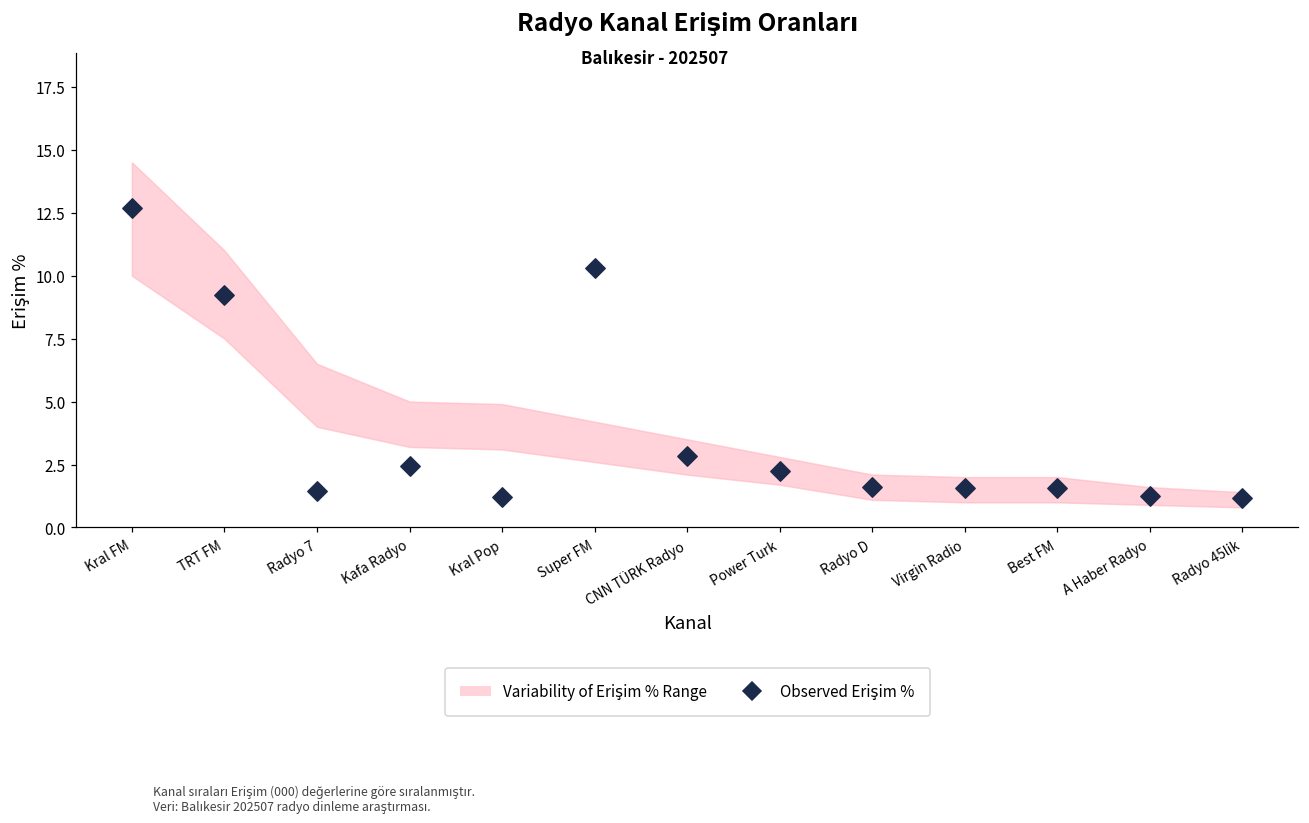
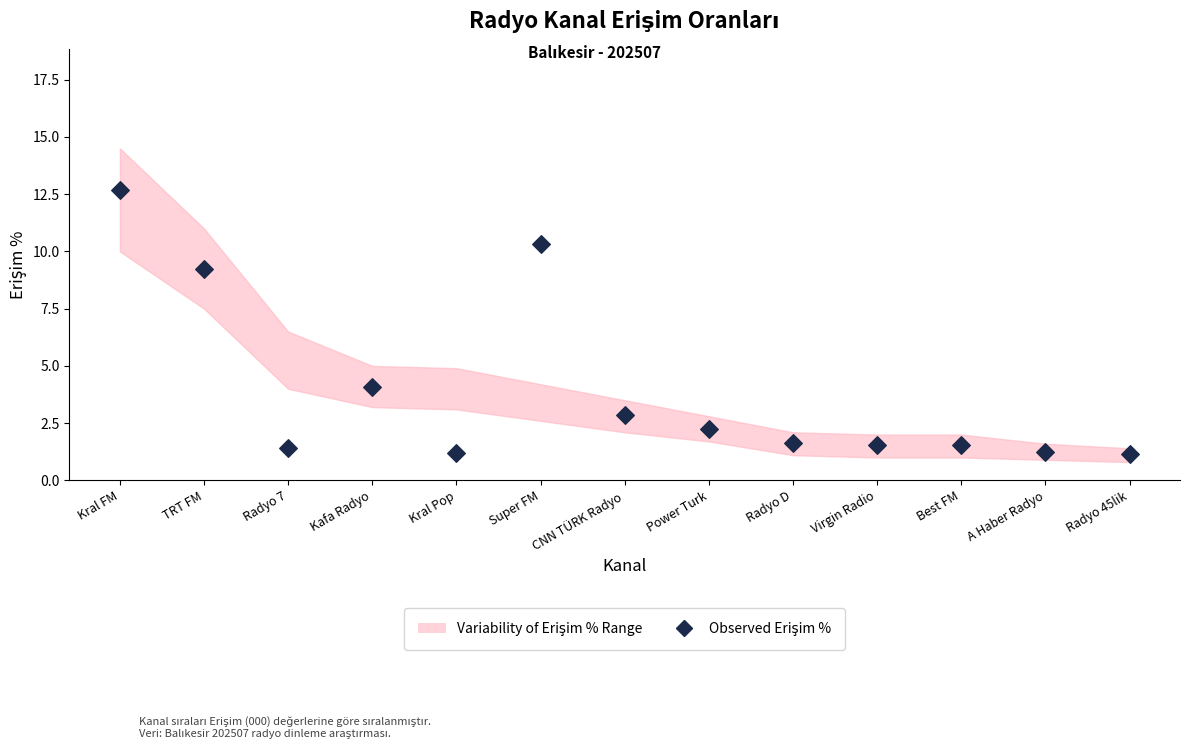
Observed Erişim %, Kafa Radyo: 2.5 -> 4.1
